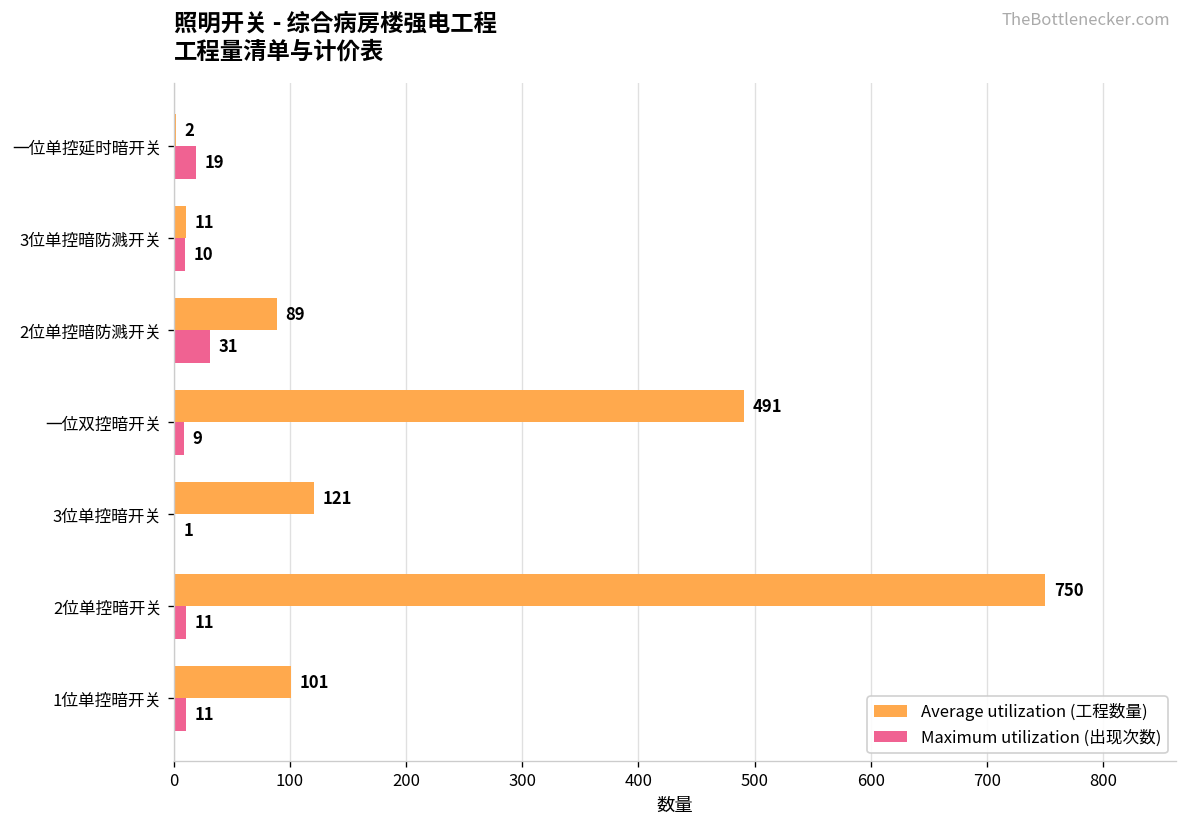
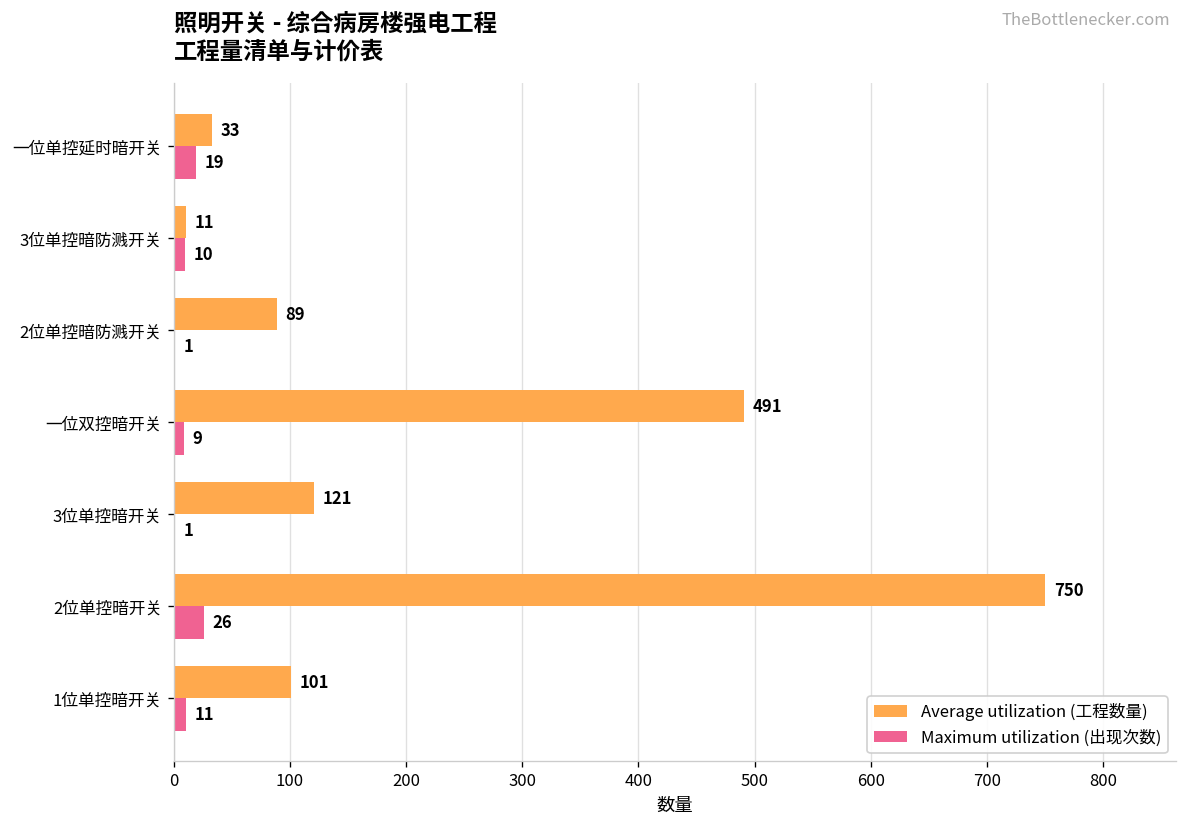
Average utilization (工程数量), 一位单控延时暗开关: 2 -> 33
Maximum utilization (出现次数), 2位单控暗防溅开关: 31 -> 1
Maximum utilization (出现次数), 2位单控暗开关: 11 -> 26
